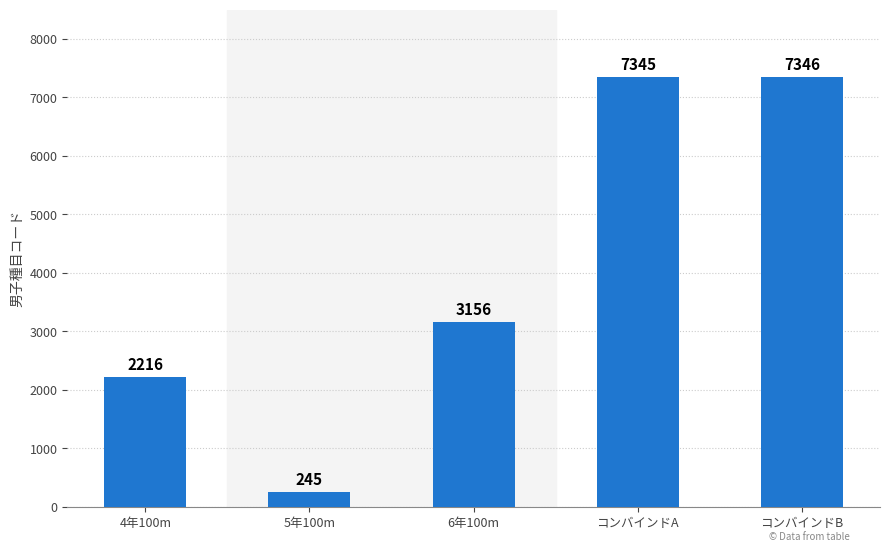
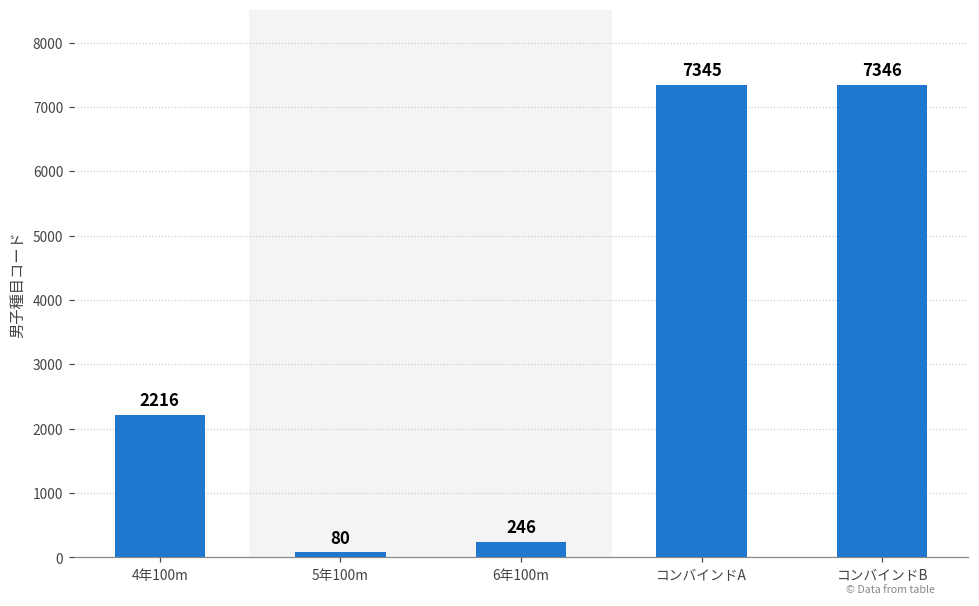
5年100m: 245 -> 80
6年100m: 3156 -> 246
